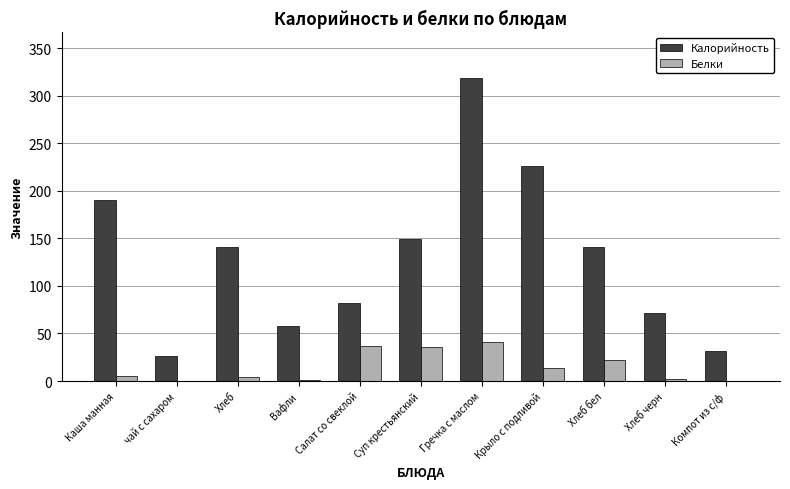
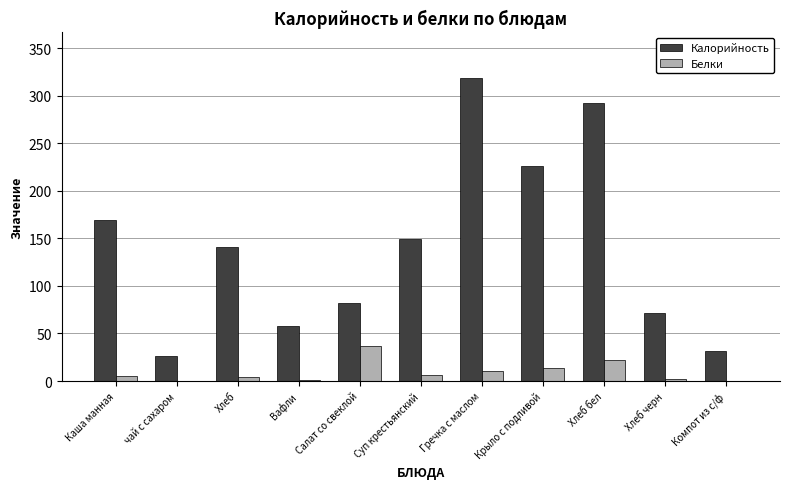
Калорийность, Каша манная: 190 -> 170
Белки, Суп крестьянский: 40 -> 10
Белки, Гречка с маслом: 40 -> 10
Калорийность, Хлеб бел: 140 -> 290
